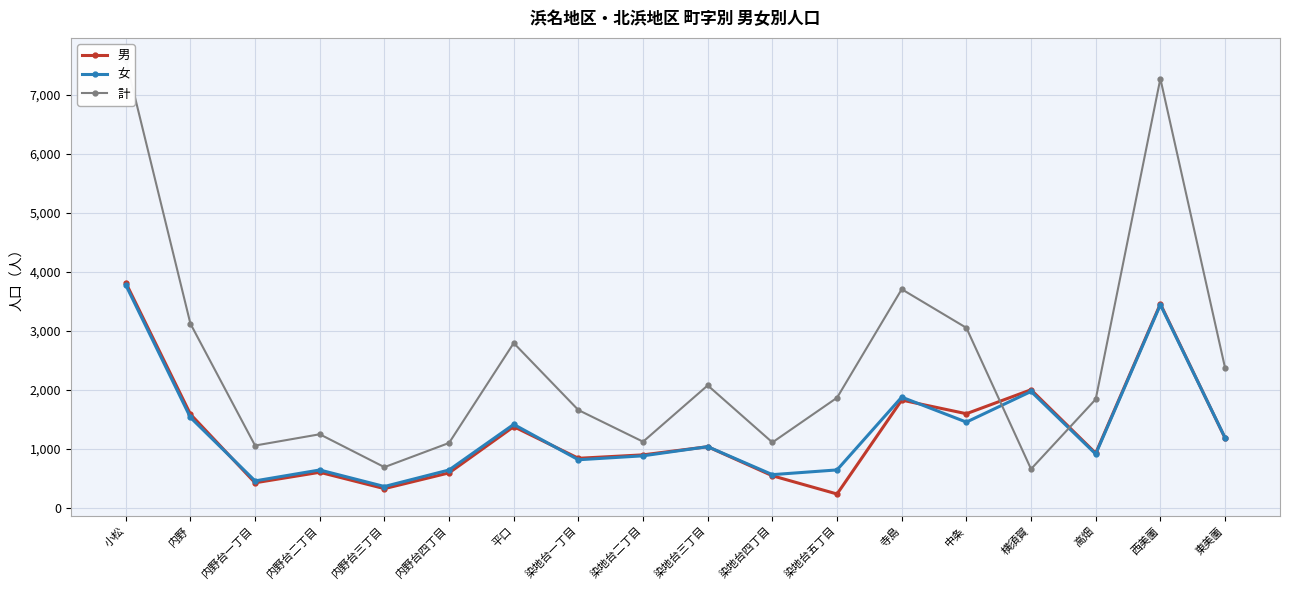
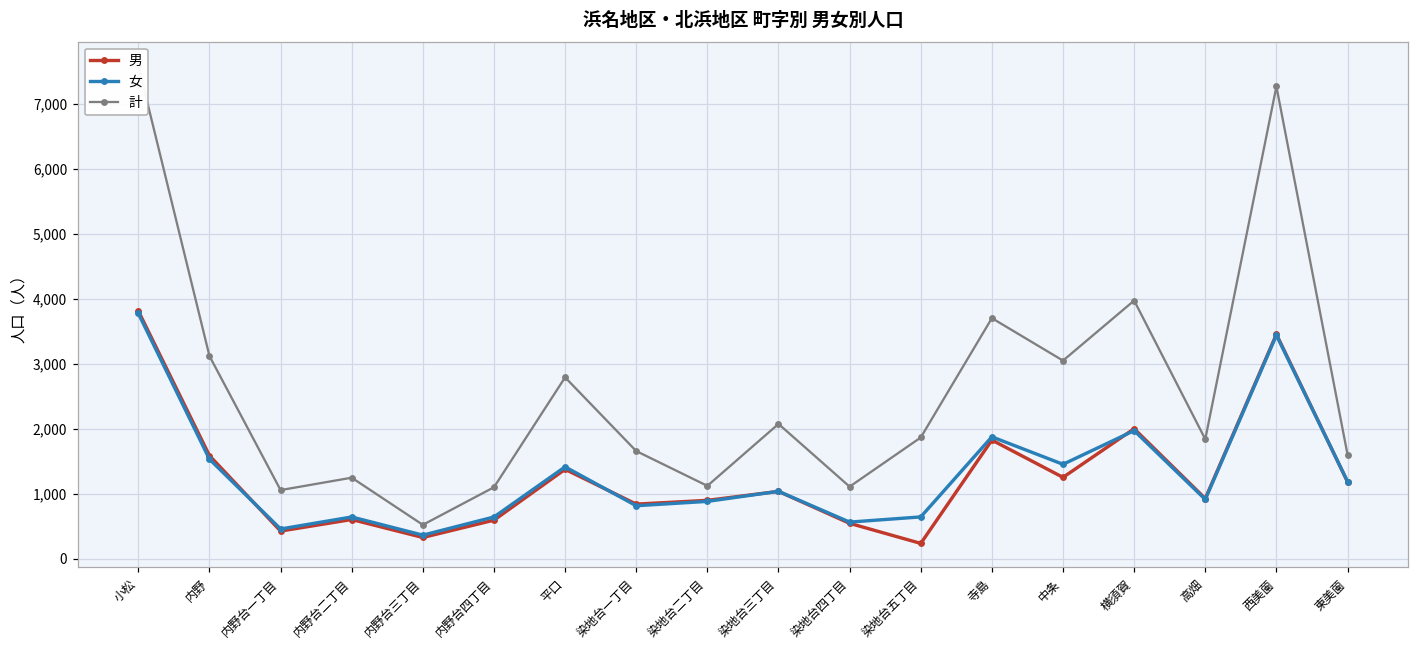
計, 内野台三丁目: 700 -> 500
男, 中条: 1,600 -> 1,300
計, 横須賀: 700 -> 4,000
計, 東美薗: 2,400 -> 1,600
